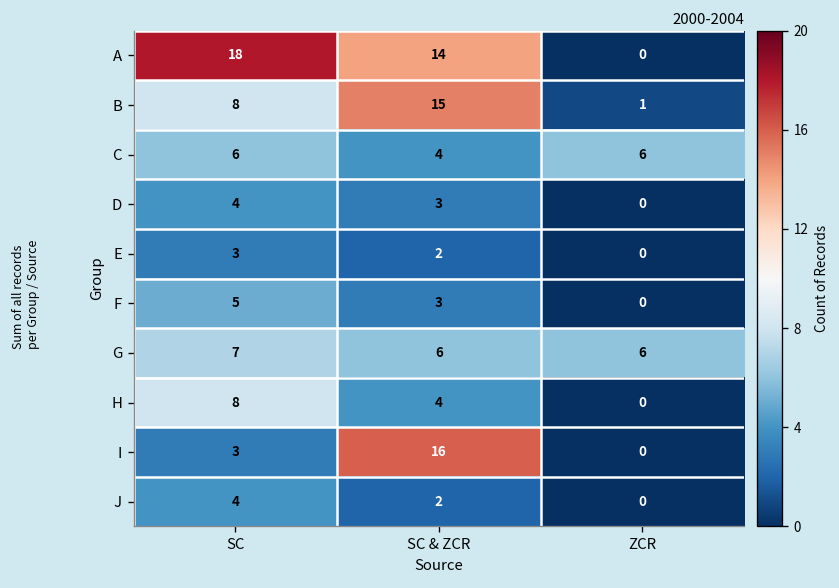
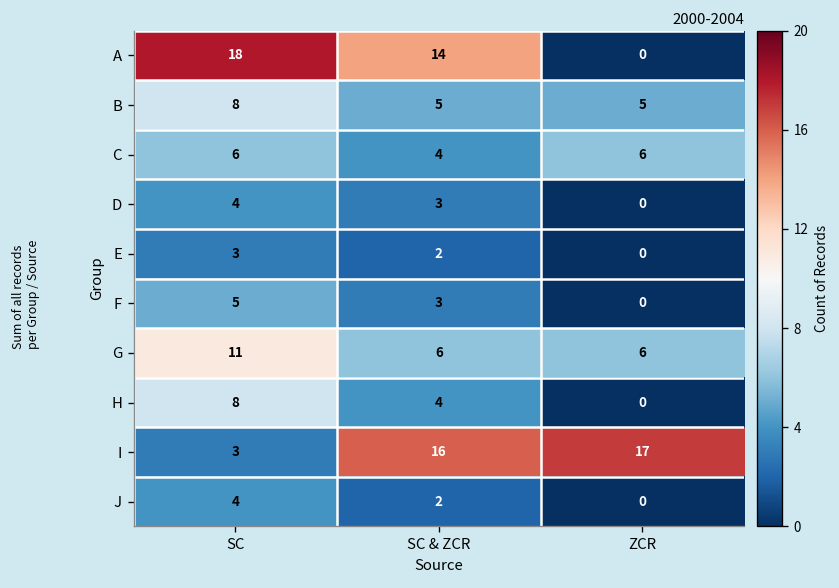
B, SC & ZCR: 15 -> 5
B, ZCR: 1 -> 5
G, SC: 7 -> 11
I, ZCR: 0 -> 17
